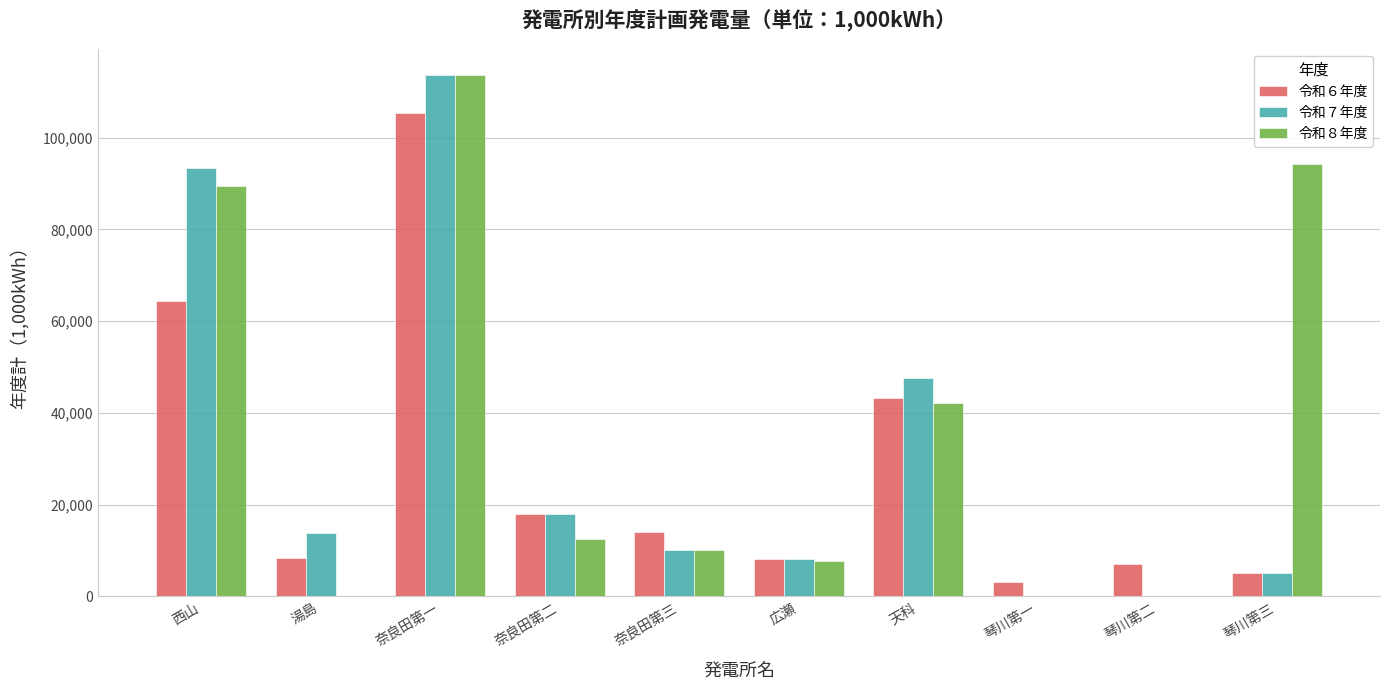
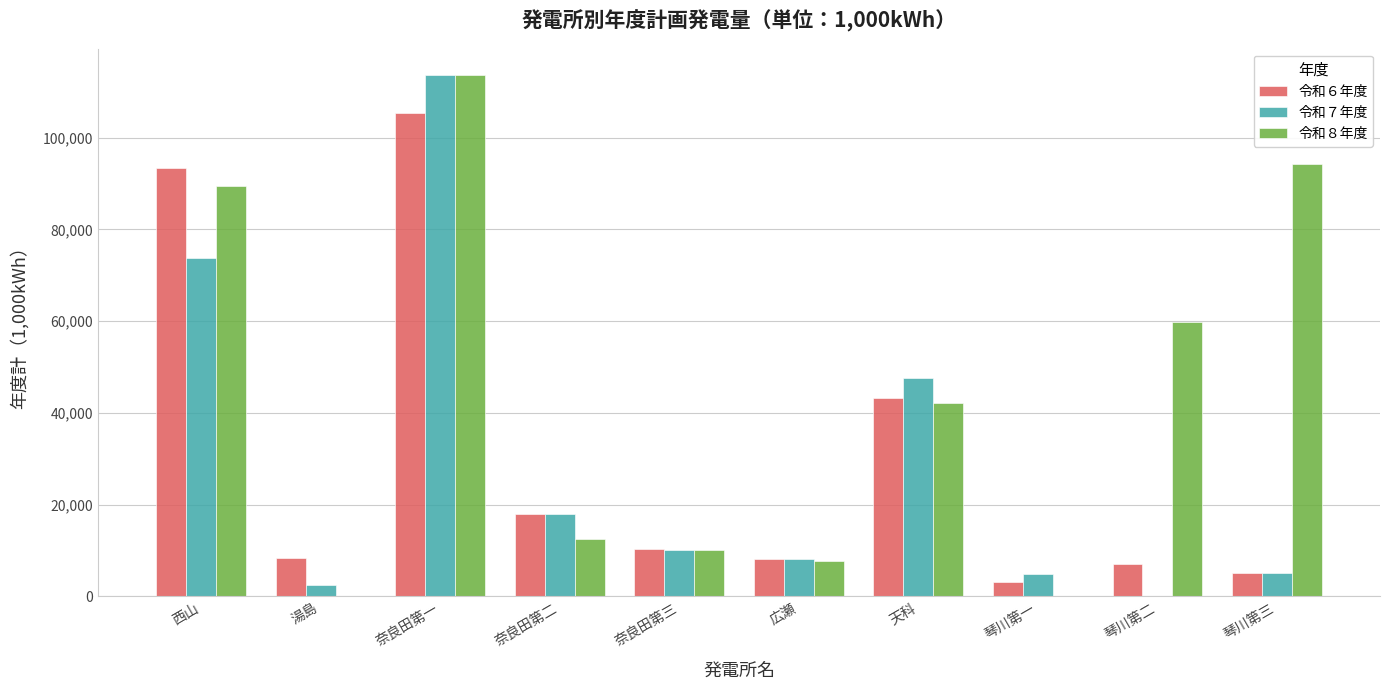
令和６年度, 西山: 64,000 -> 93,000
令和７年度, 西山: 93,000 -> 74,000
令和７年度, 湯島: 14,000 -> 2,000
令和６年度, 奈良田第三: 14,000 -> 10,000
令和７年度, 琴川第一: 0 -> 5,000
令和８年度, 琴川第二: 0 -> 60,000
